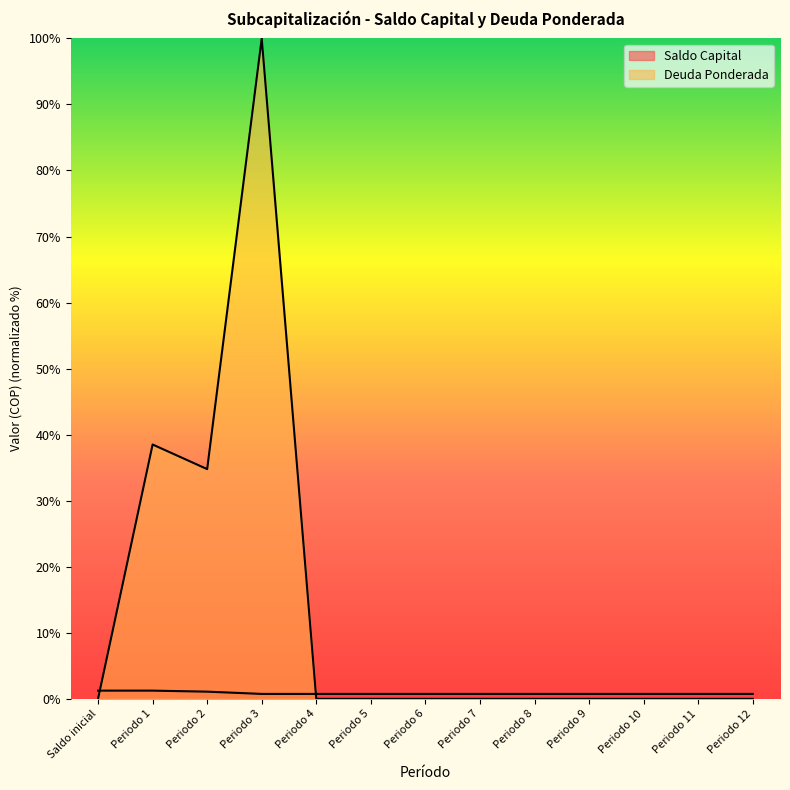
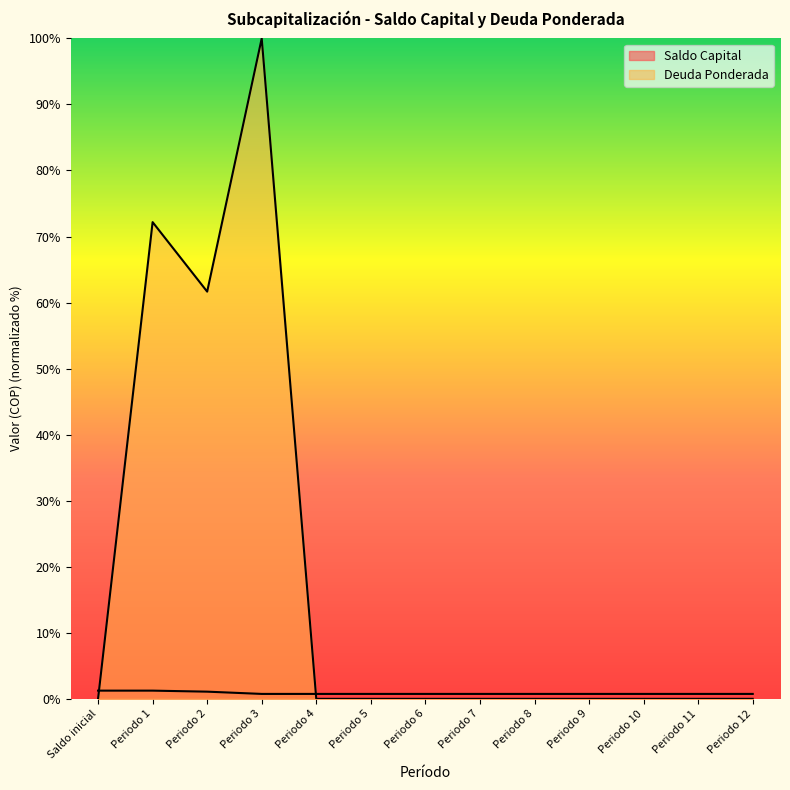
Deuda Ponderada, Periodo 1: 39% -> 72%
Deuda Ponderada, Periodo 2: 35% -> 62%
